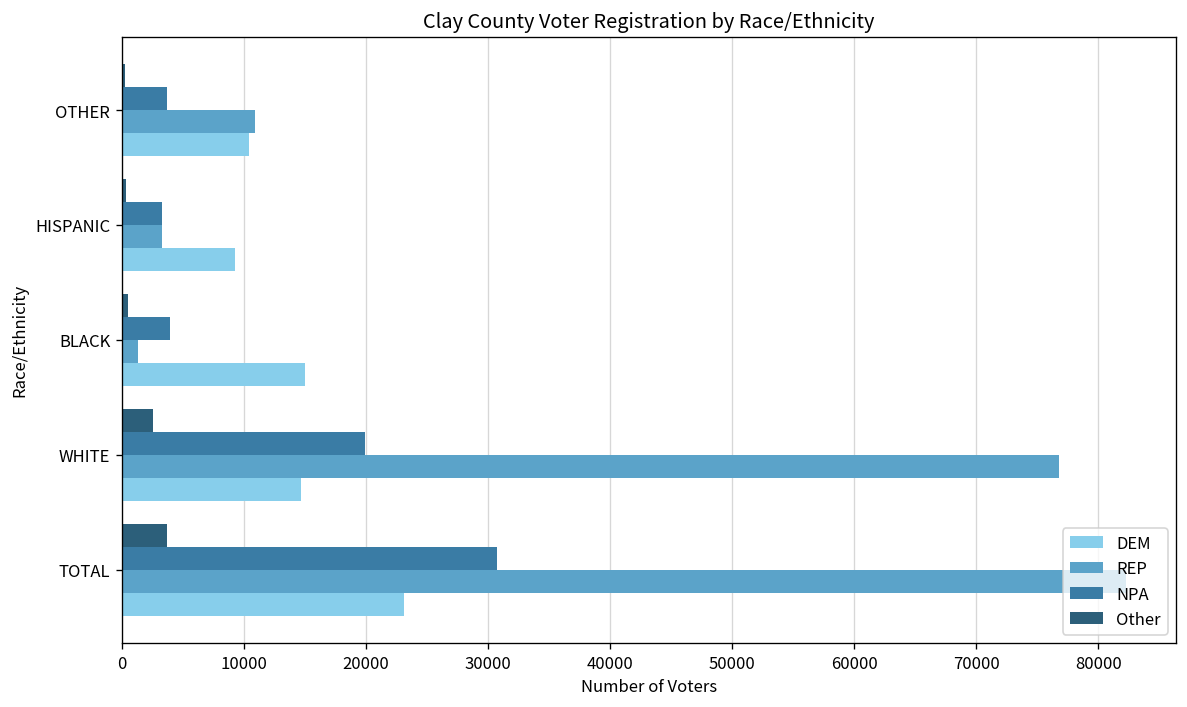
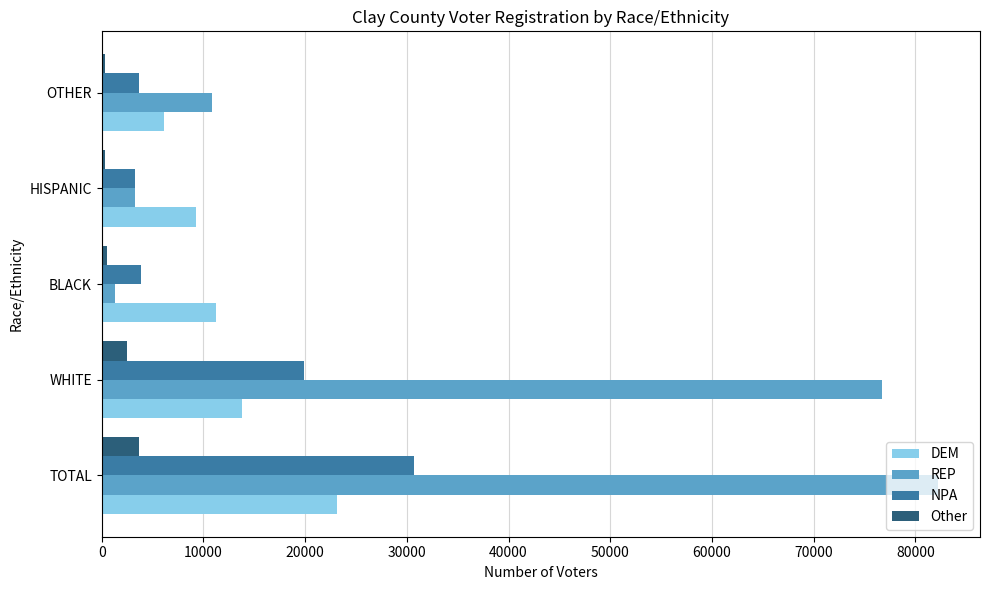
DEM, OTHER: 10400 -> 6100
DEM, BLACK: 15000 -> 11300
DEM, WHITE: 14700 -> 13800
